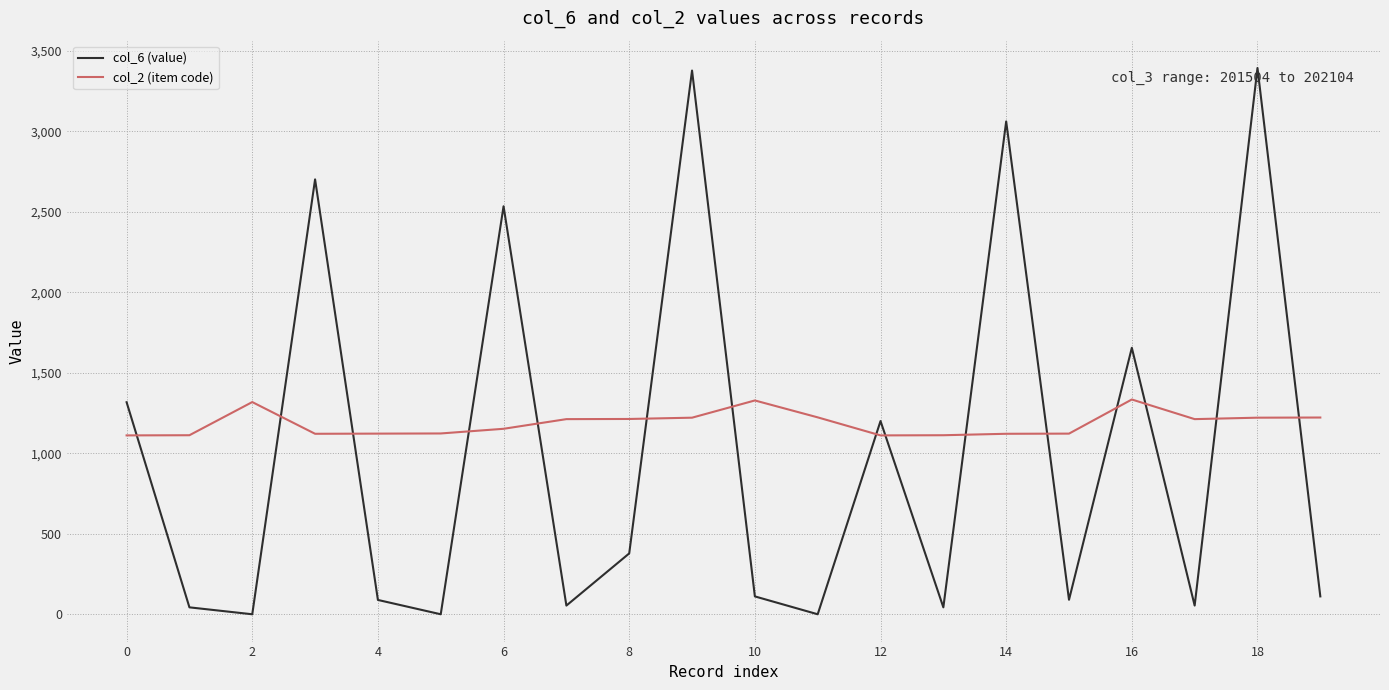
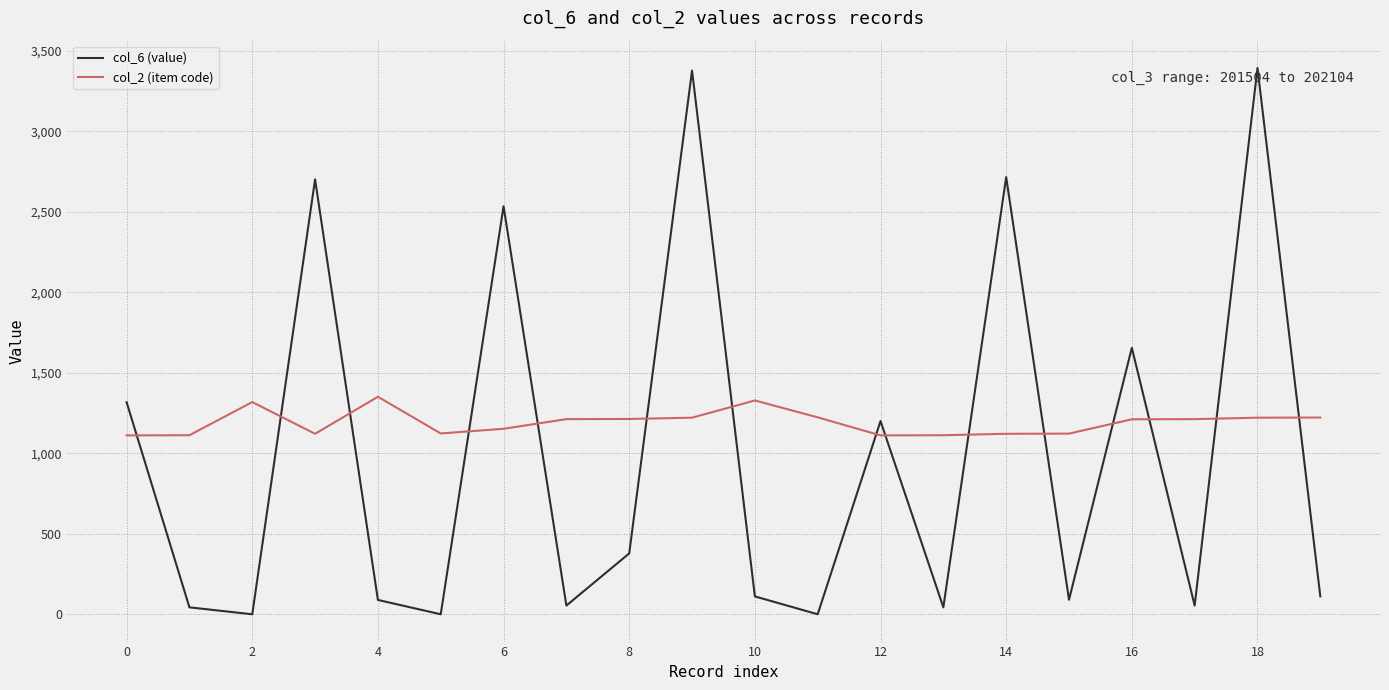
col_2 (item code), 4: 1,120 -> 1,350
col_6 (value), 14: 3,060 -> 2,720
col_2 (item code), 16: 1,330 -> 1,210
